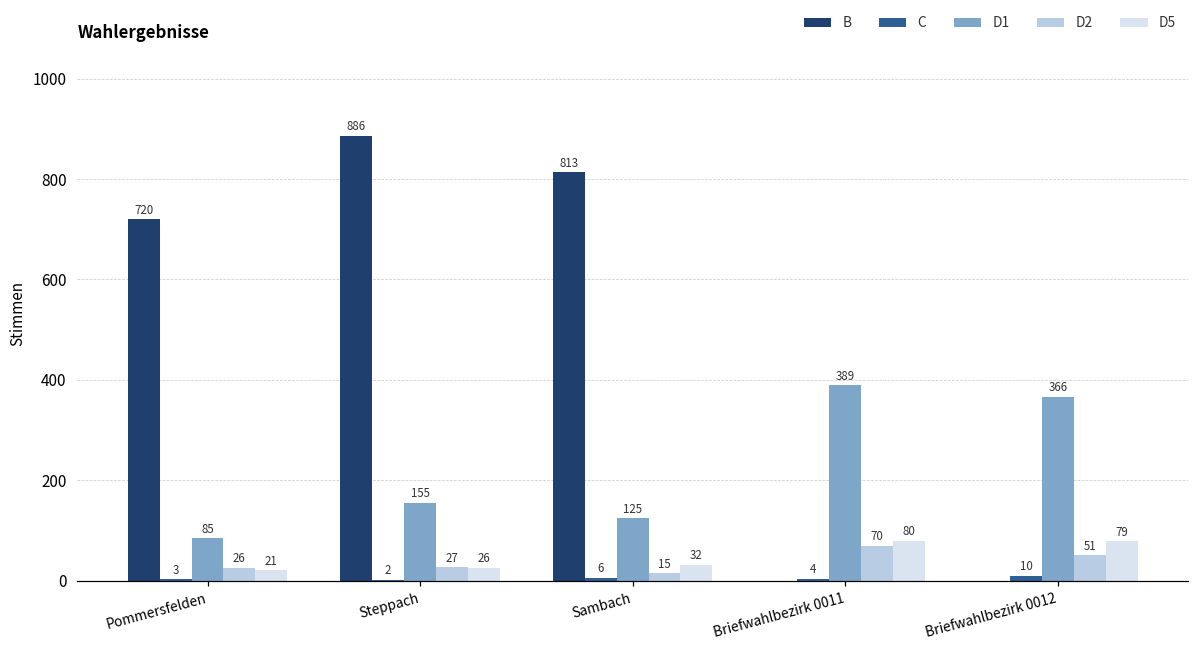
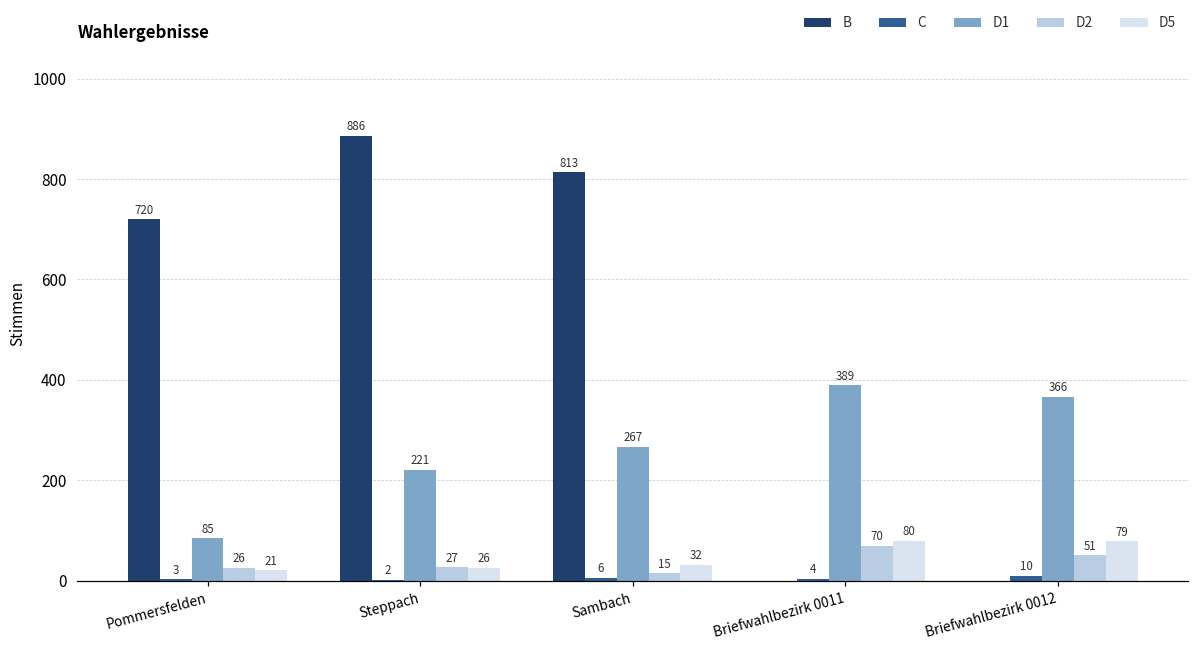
D1, Steppach: 155 -> 221
D1, Sambach: 125 -> 267
